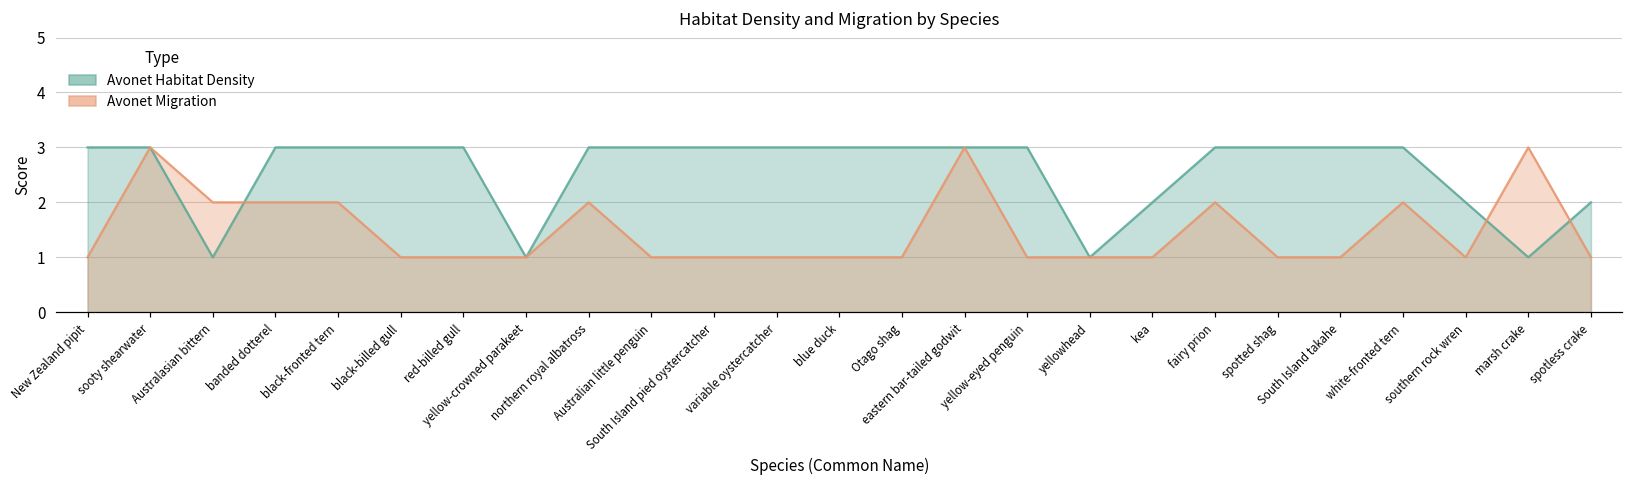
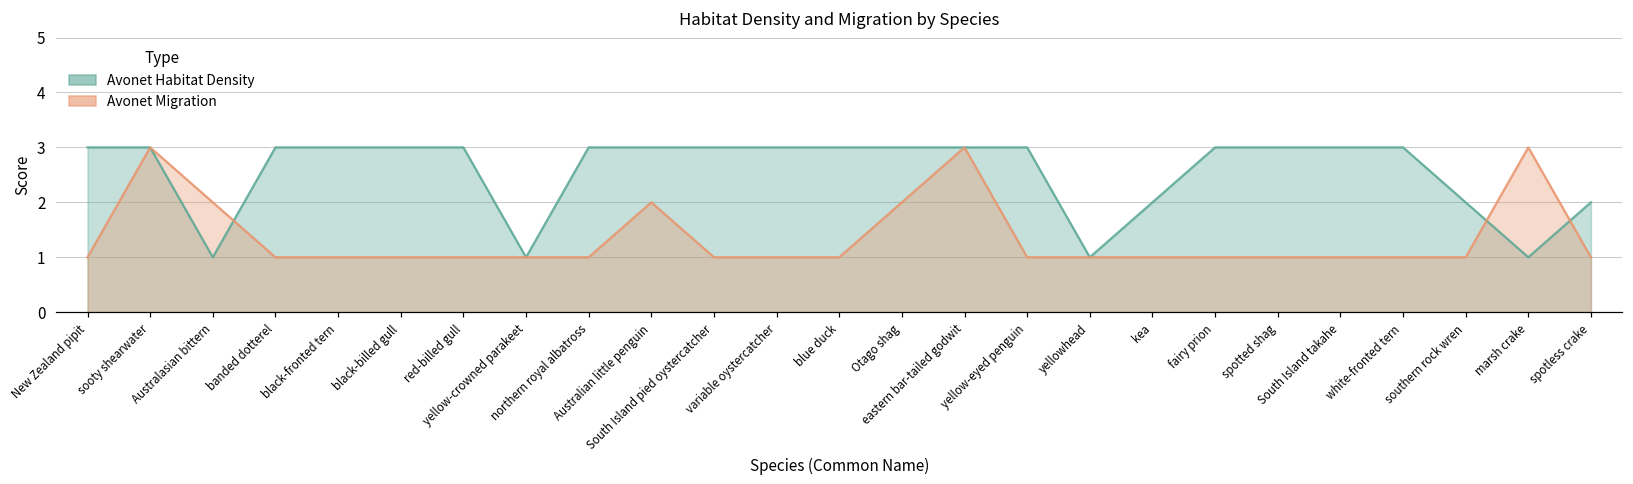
Avonet Migration, banded dotterel: 2 -> 1
Avonet Migration, black-fronted tern: 2 -> 1
Avonet Migration, northern royal albatross: 2 -> 1
Avonet Migration, Australian little penguin: 1 -> 2
Avonet Migration, Otago shag: 1 -> 2
Avonet Migration, fairy prion: 2 -> 1
Avonet Migration, white-fronted tern: 2 -> 1
